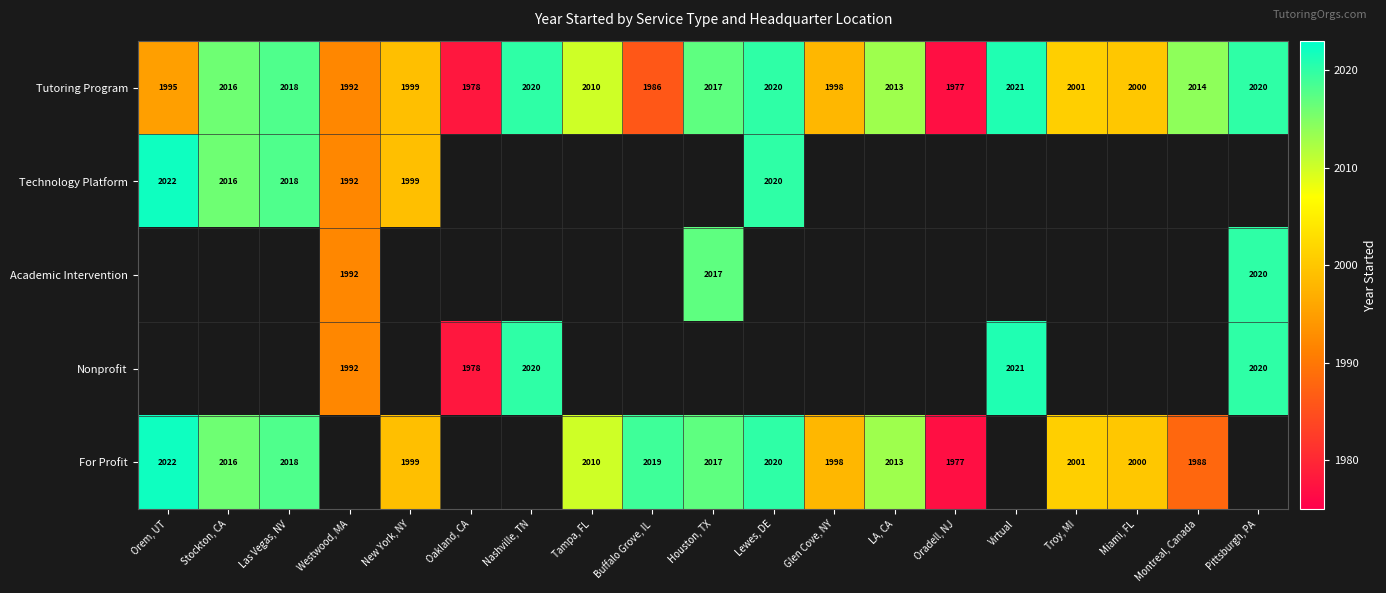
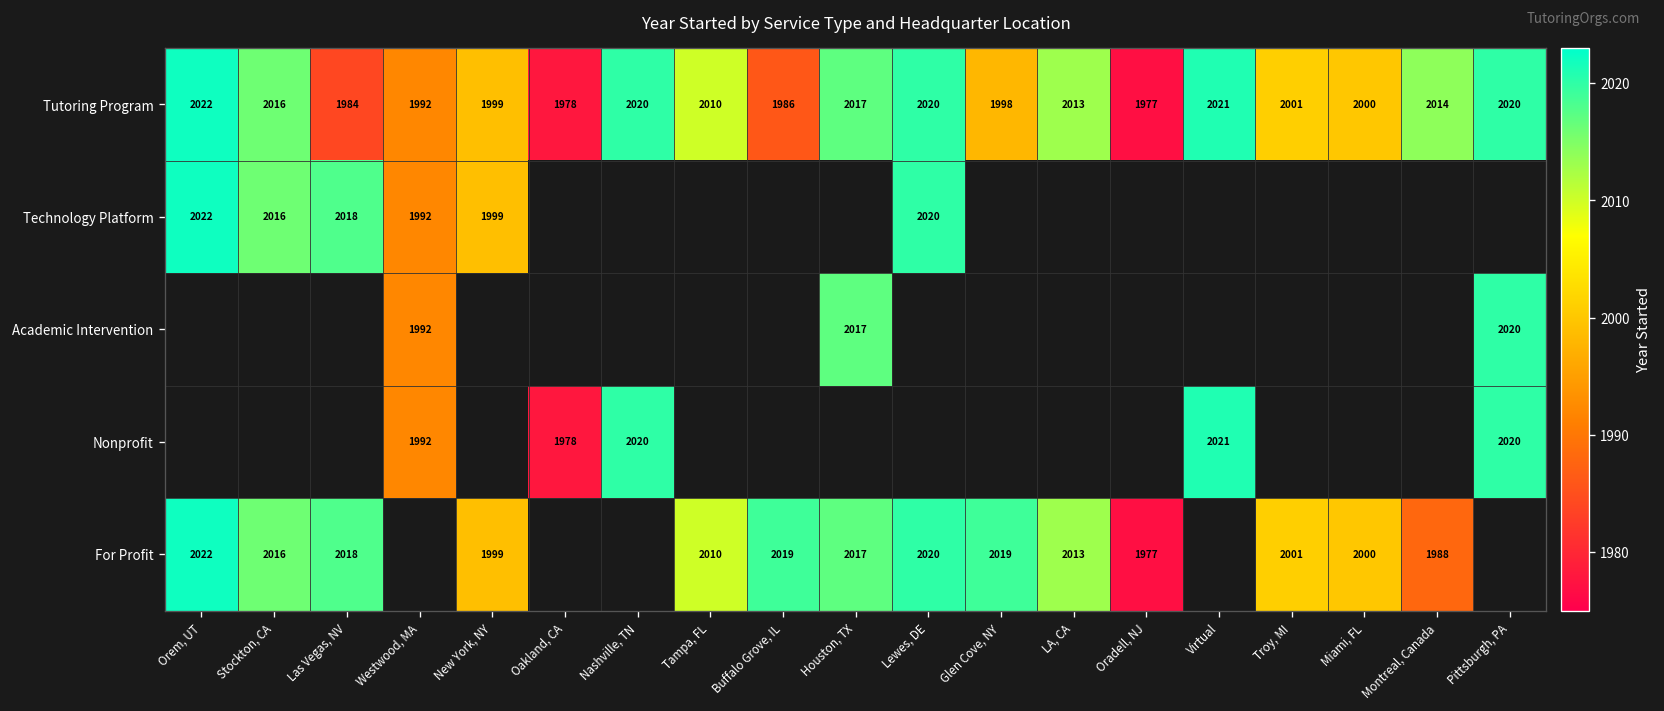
Tutoring Program, Orem, UT: 1995 -> 2022
Tutoring Program, Las Vegas, NV: 2018 -> 1984
For Profit, Glen Cove, NY: 1998 -> 2019
